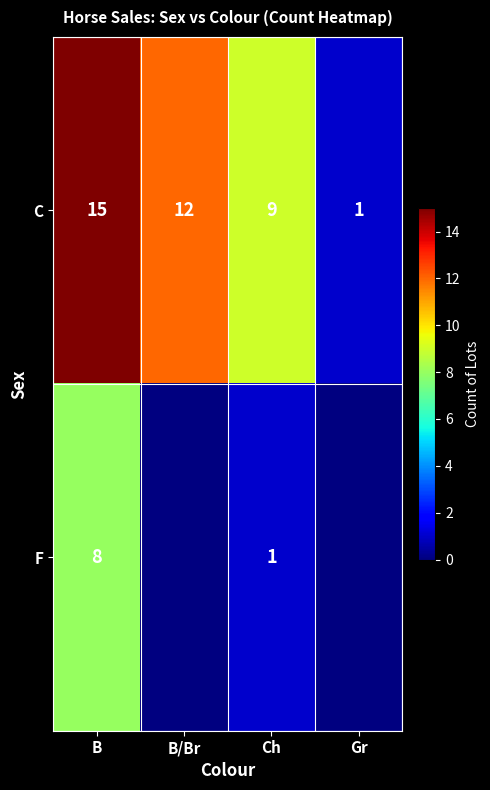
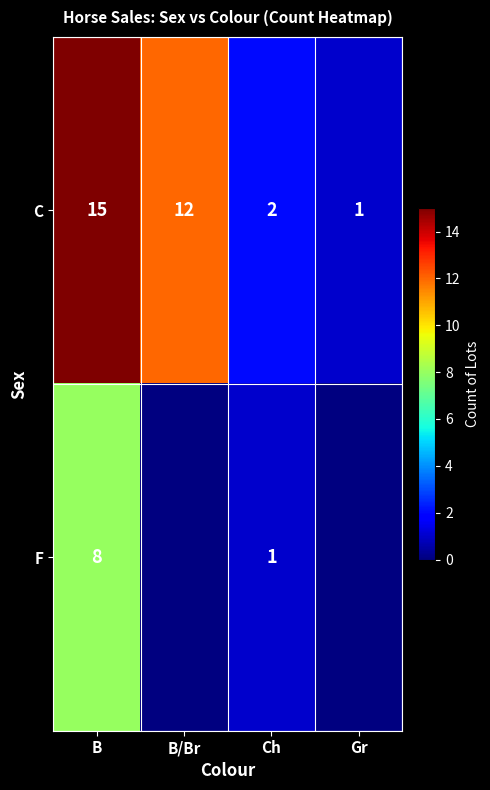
C, Ch: 9 -> 2
